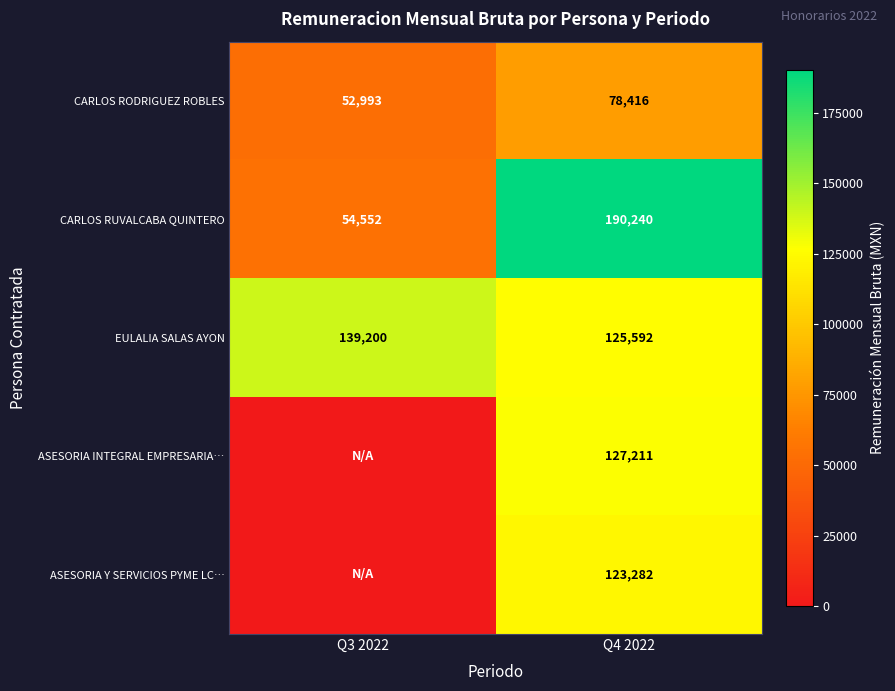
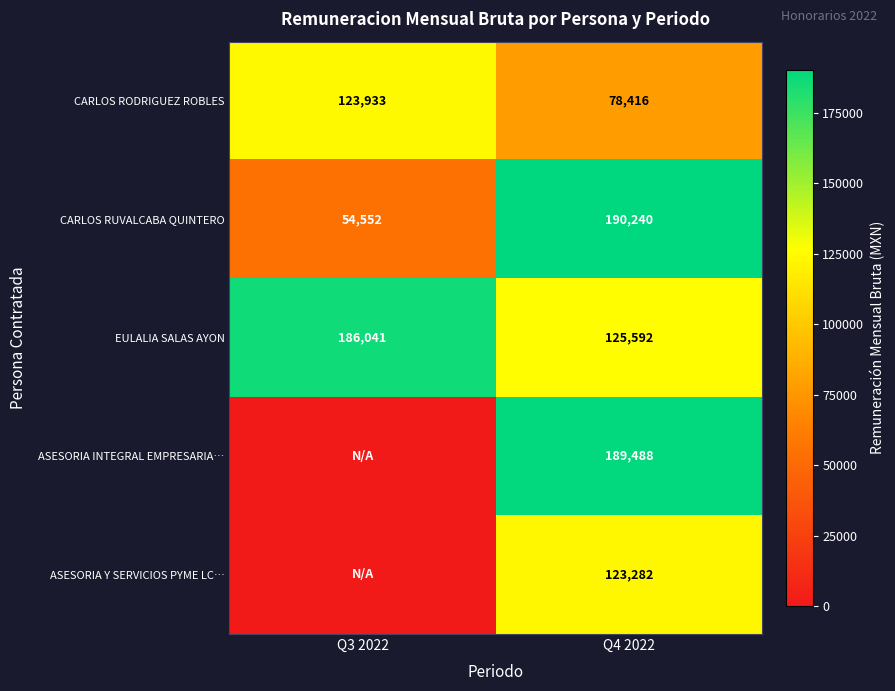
CARLOS RODRIGUEZ ROBLES, Q3 2022: 52,993 -> 123,933
EULALIA SALAS AYON, Q3 2022: 139,200 -> 186,041
ASESORIA INTEGRAL EMPRESARIA…, Q4 2022: 127,211 -> 189,488
